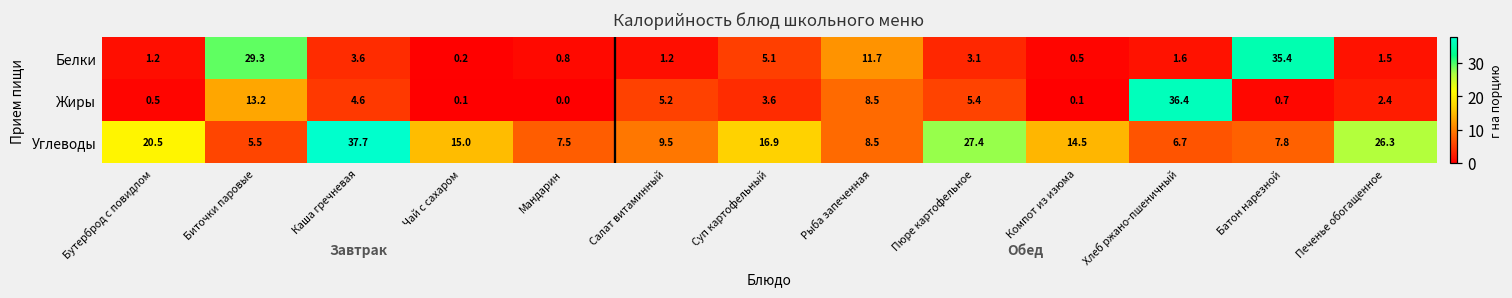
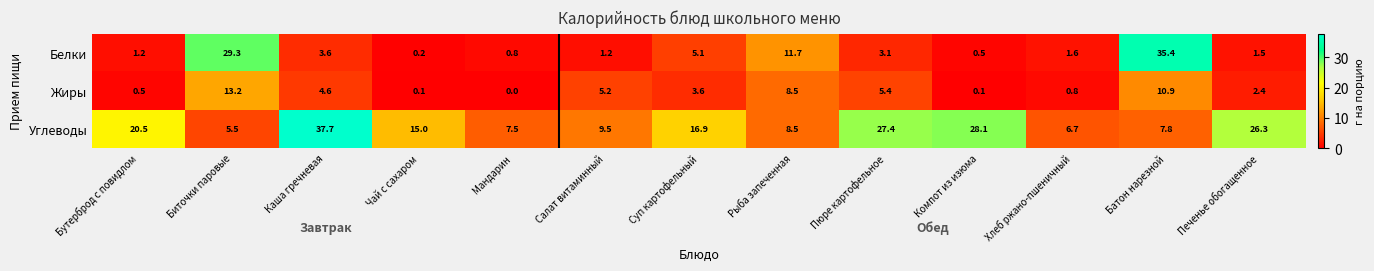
Жиры, Хлеб ржано-пшеничный: 36.4 -> 0.8
Жиры, Батон нарезной: 0.7 -> 10.9
Углеводы, Компот из изюма: 14.5 -> 28.1
